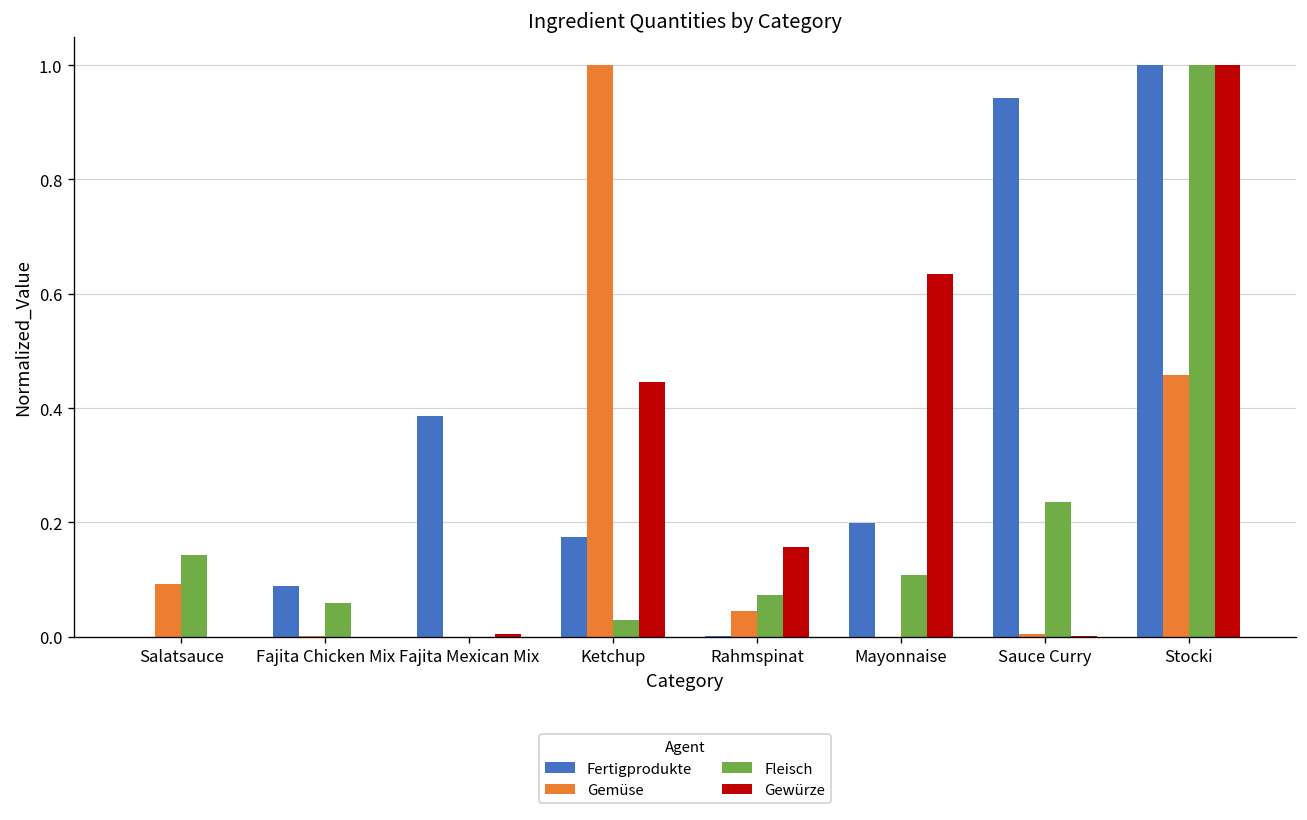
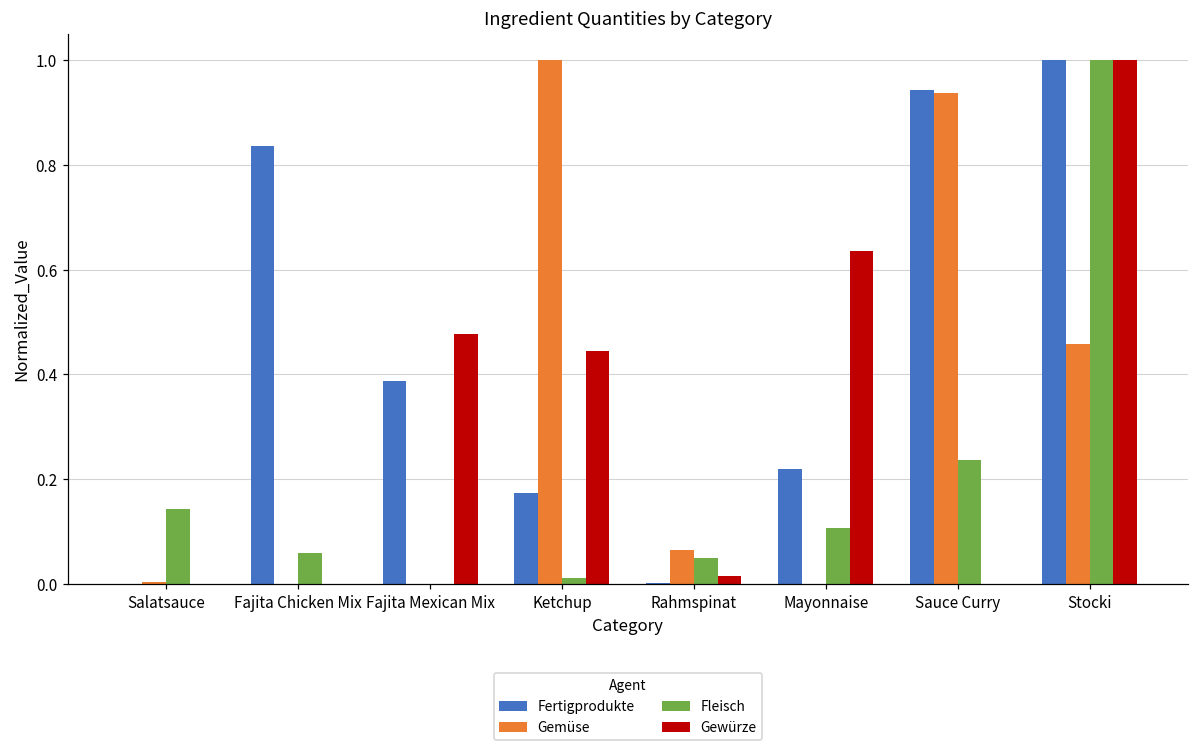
Gemüse, Salatsauce: 0.09 -> 0.00
Fertigprodukte, Fajita Chicken Mix: 0.09 -> 0.84
Gewürze, Fajita Mexican Mix: 0.01 -> 0.48
Fleisch, Ketchup: 0.03 -> 0.01
Gemüse, Rahmspinat: 0.04 -> 0.07
Fleisch, Rahmspinat: 0.07 -> 0.05
Gewürze, Rahmspinat: 0.16 -> 0.01
Fertigprodukte, Mayonnaise: 0.20 -> 0.22
Gemüse, Sauce Curry: 0.01 -> 0.94
